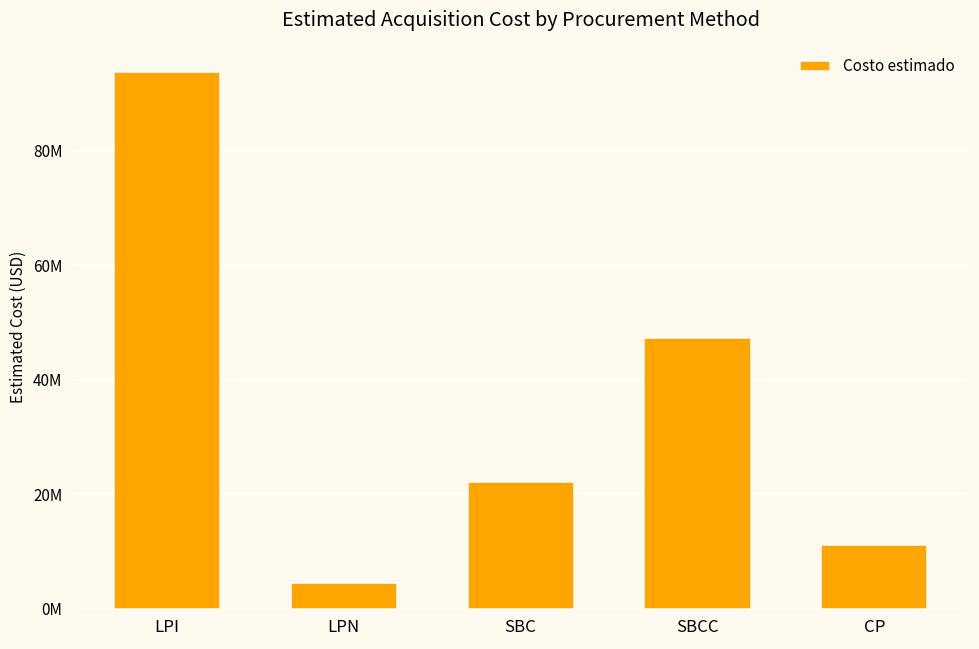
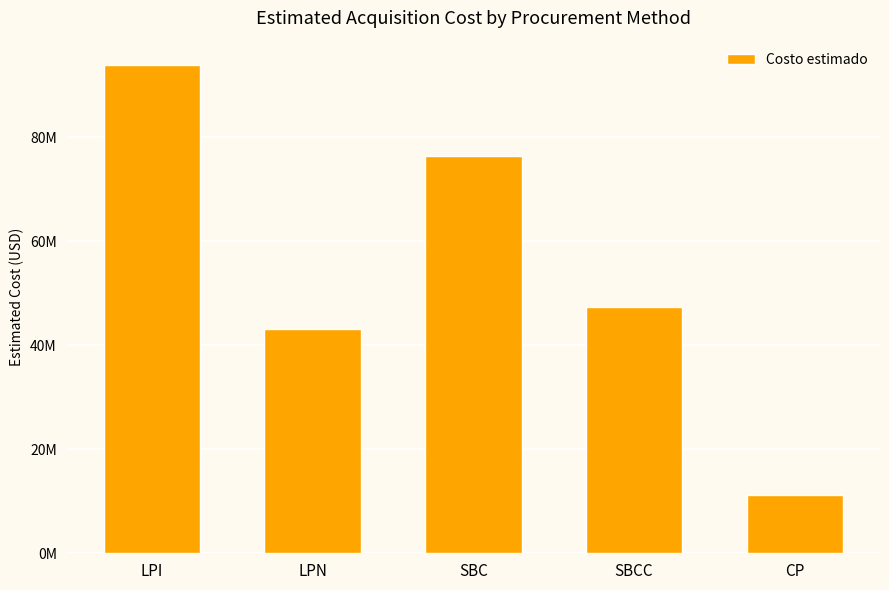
LPN: 4000000 -> 43000000
SBC: 22000000 -> 76000000
